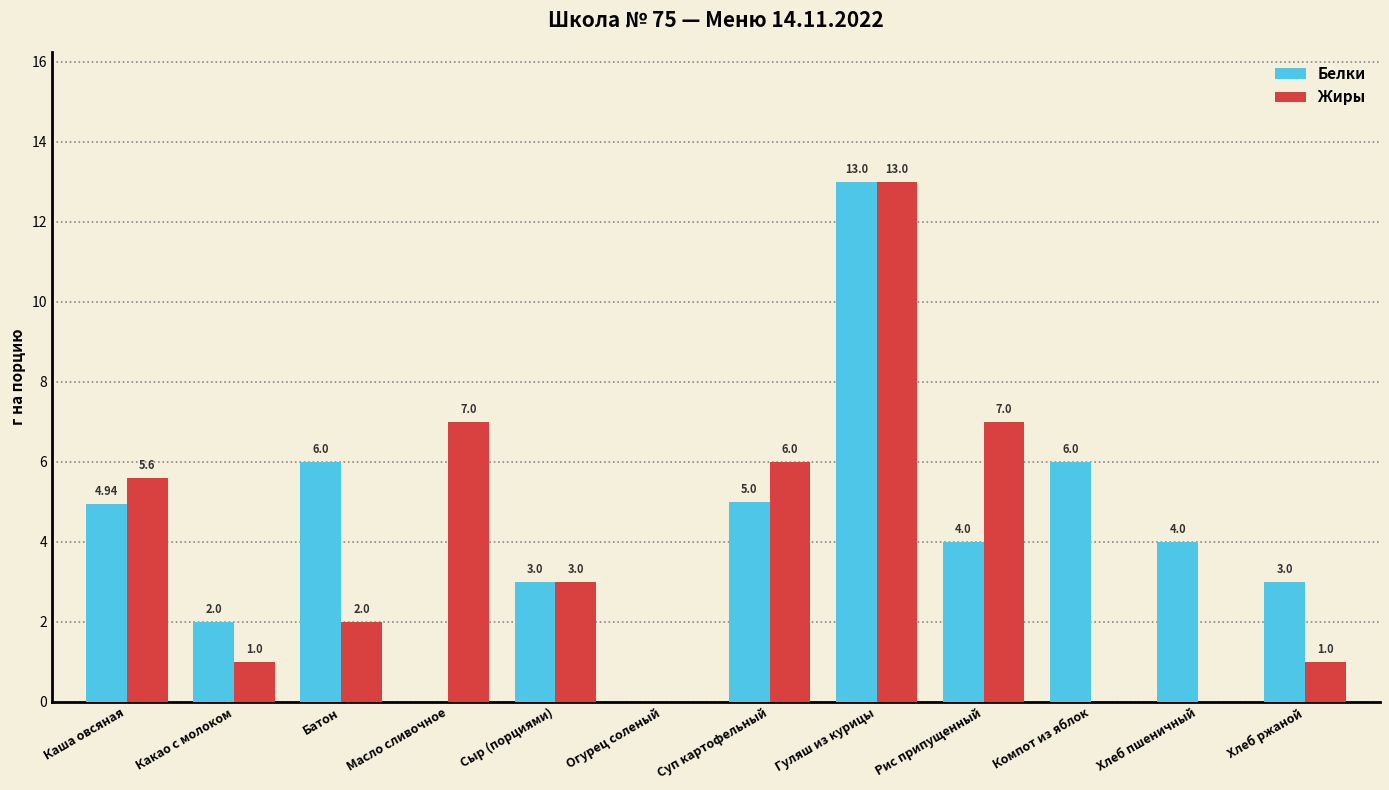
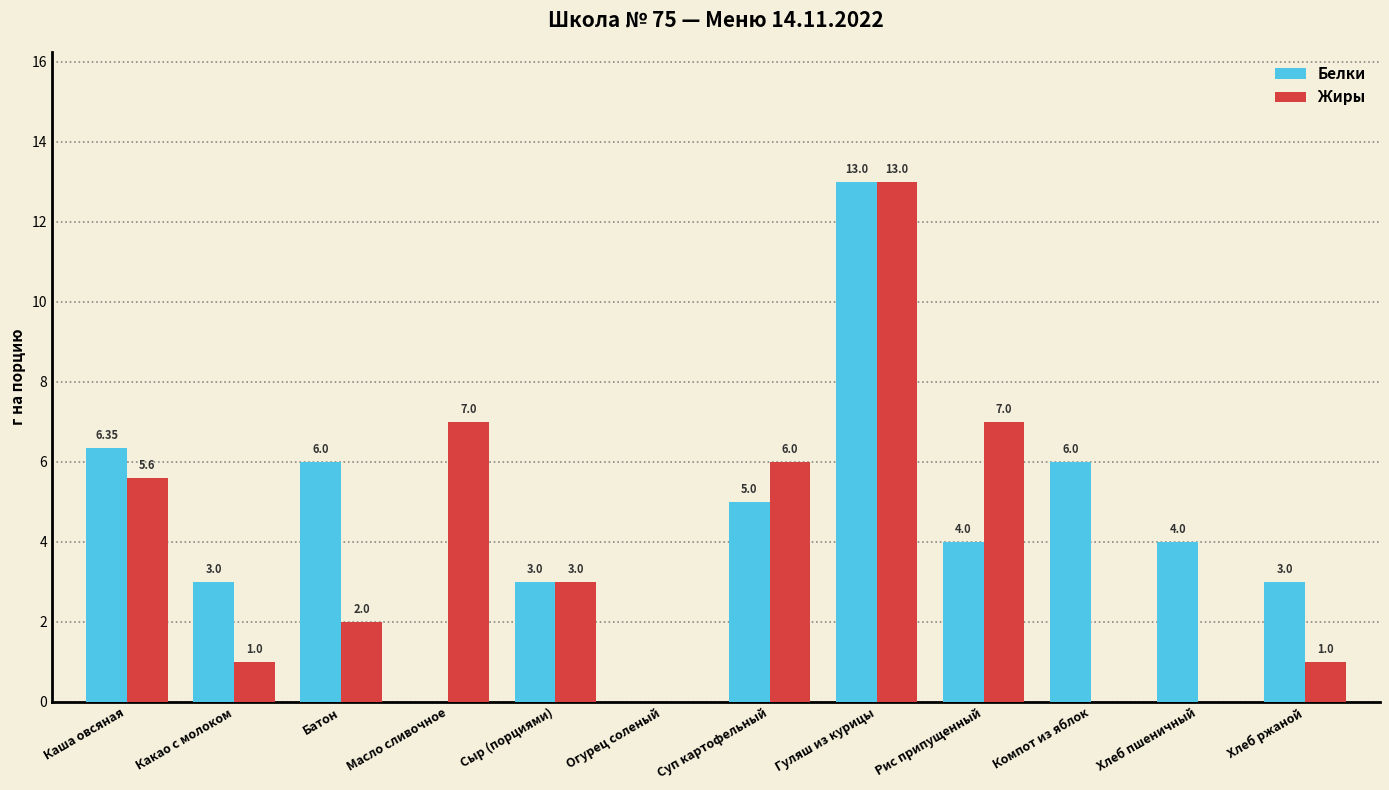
Белки, Каша овсяная: 4.94 -> 6.35
Белки, Какао с молоком: 2.0 -> 3.0
